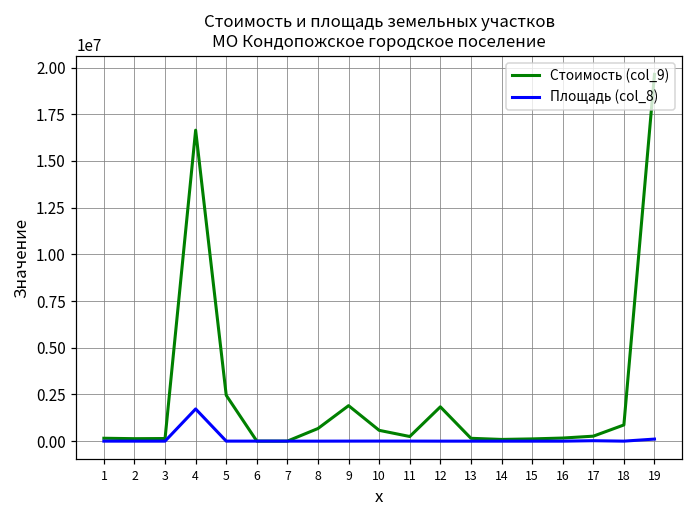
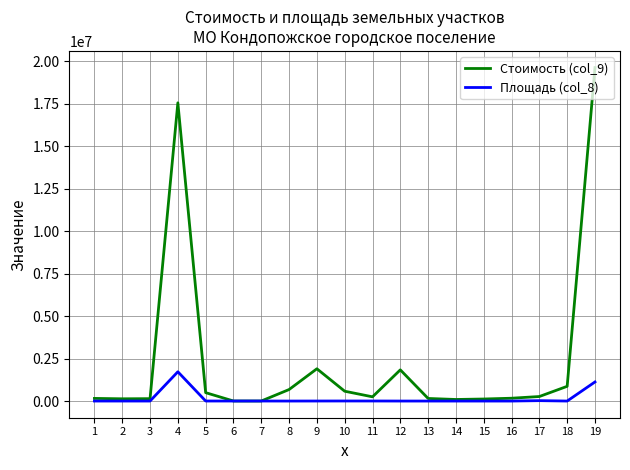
Стоимость (col_9), 4: 16600000 -> 17600000
Стоимость (col_9), 5: 2500000 -> 500000
Площадь (col_8), 19: 100000 -> 1100000
